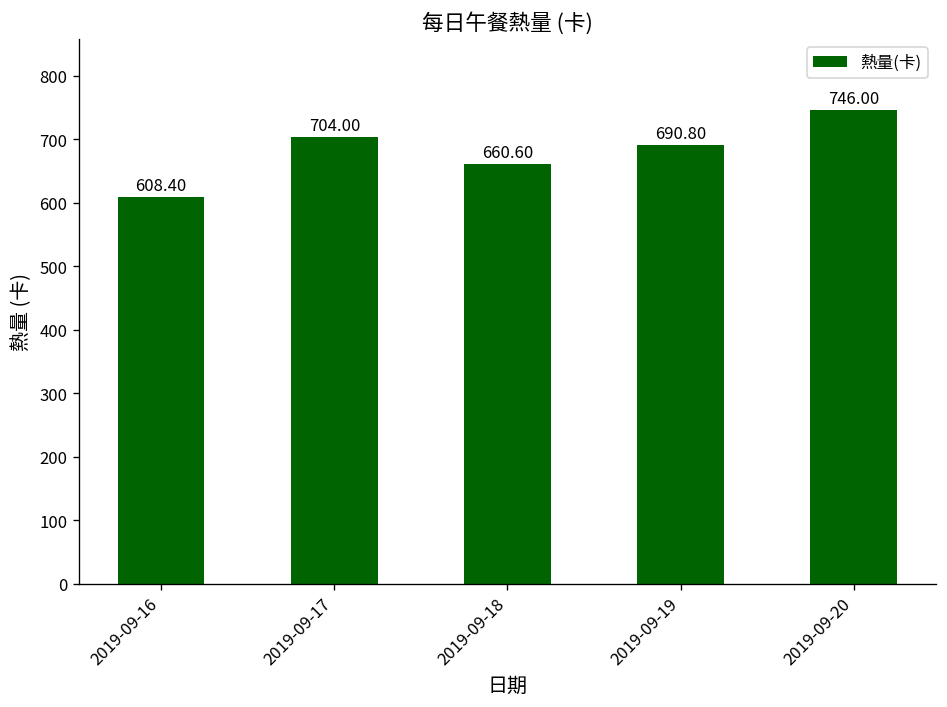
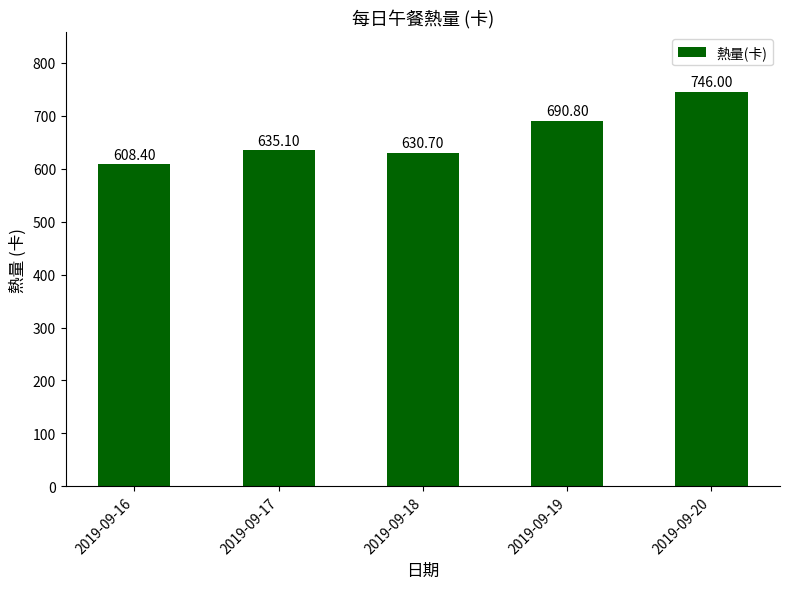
2019-09-17: 704.00 -> 635.10
2019-09-18: 660.60 -> 630.70
